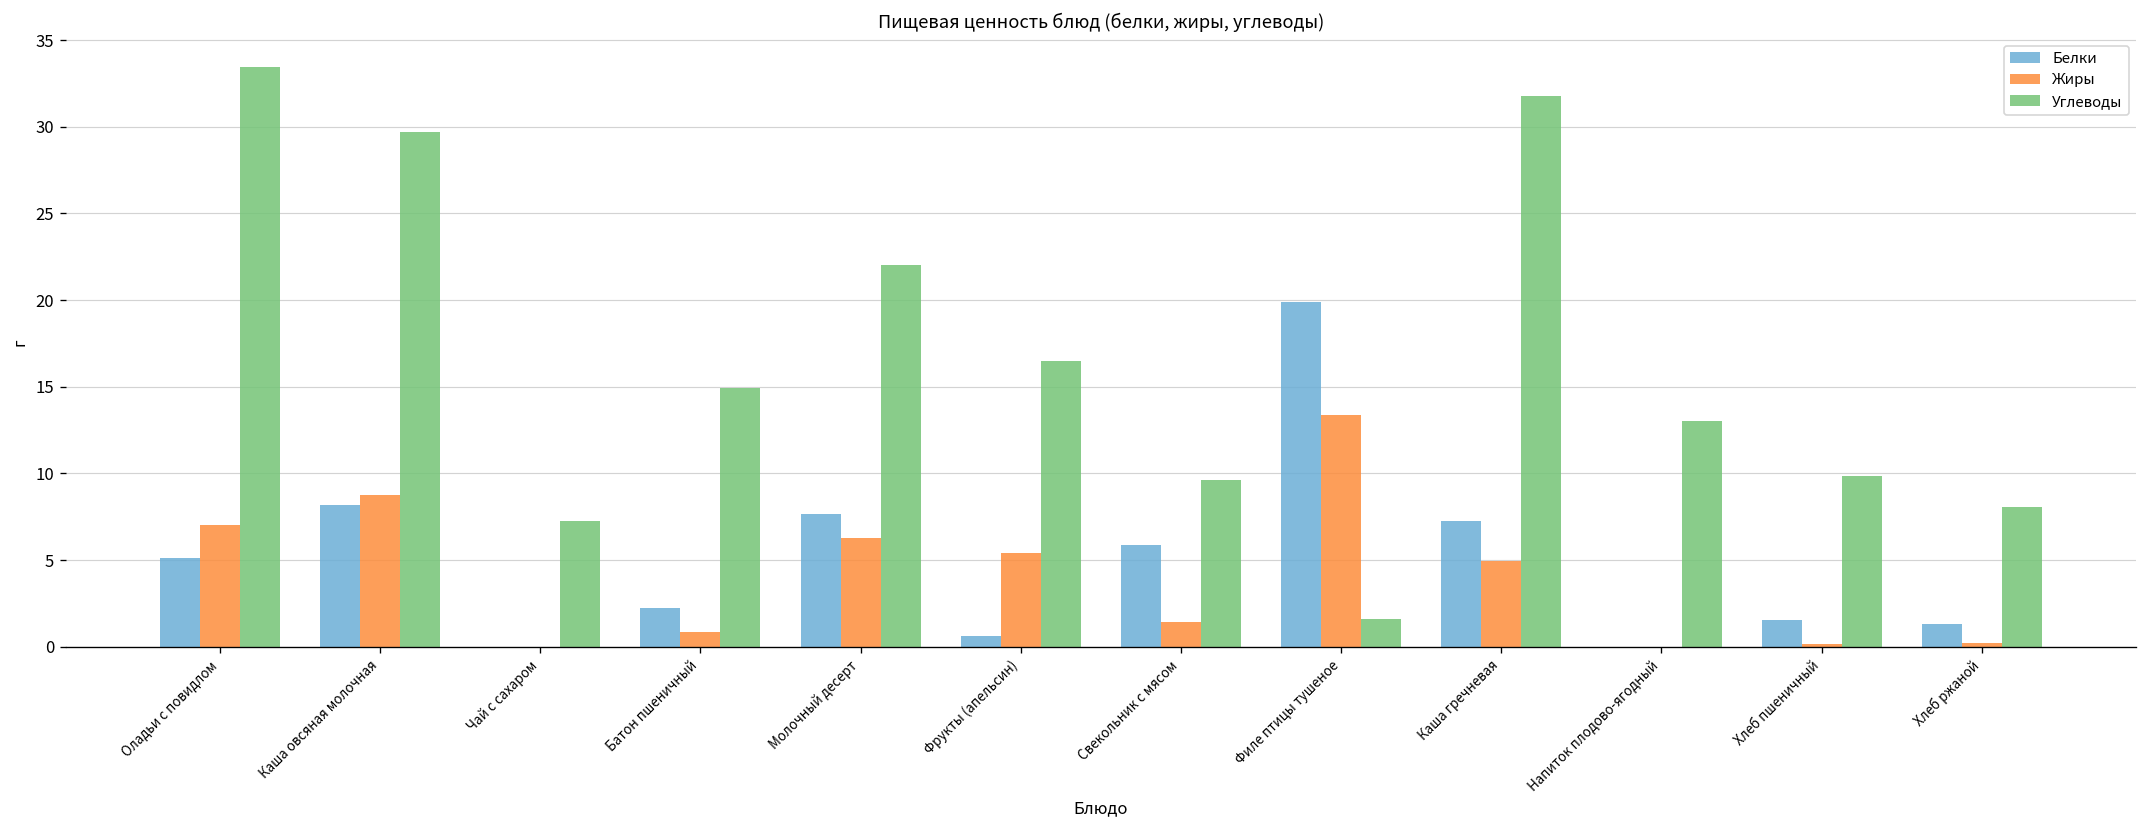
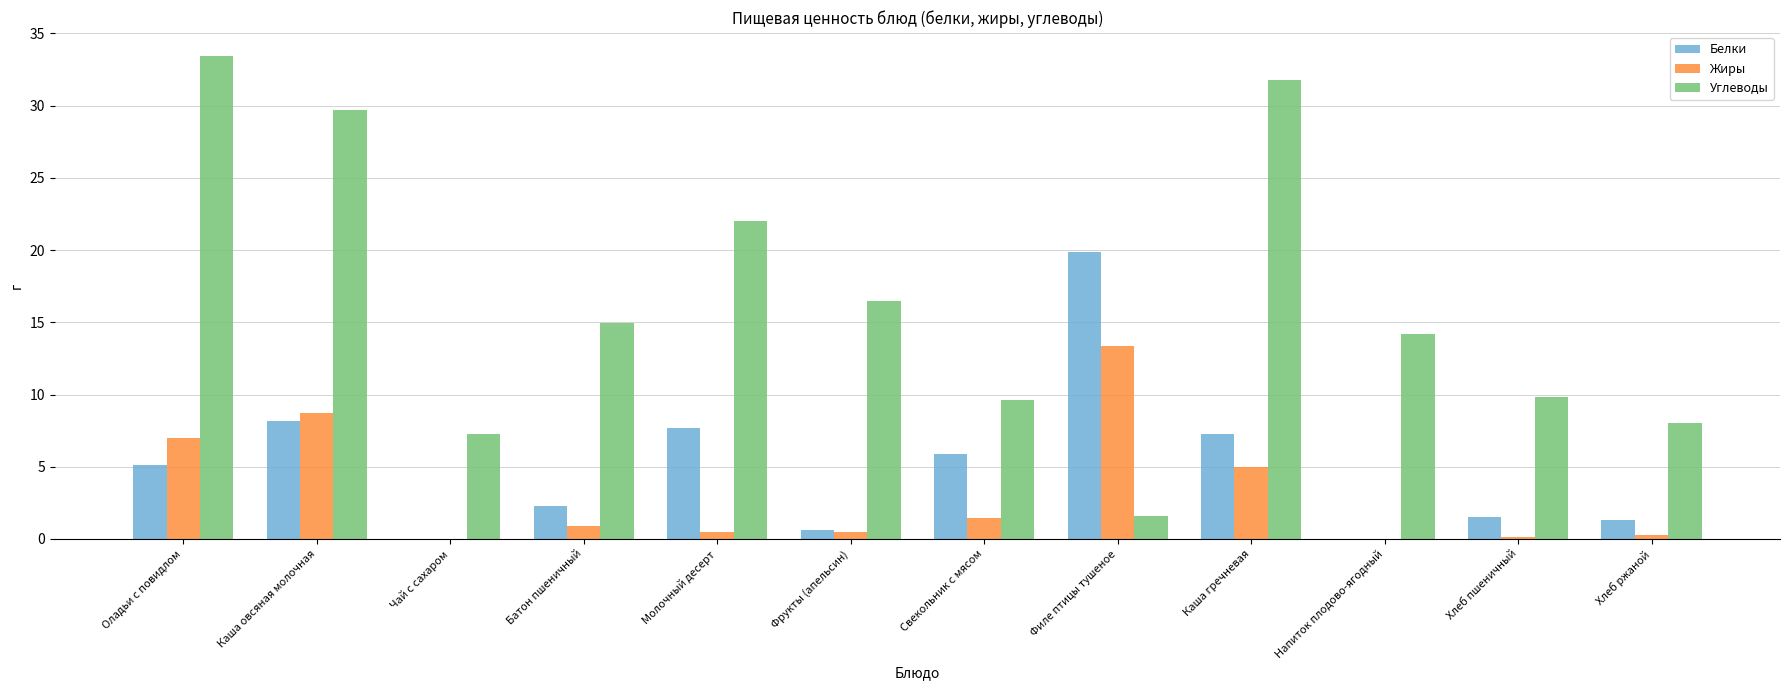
Жиры, Молочный десерт: 6.3 -> 0.5
Жиры, Фрукты (апельсин): 5.4 -> 0.5
Углеводы, Напиток плодово-ягодный: 13.0 -> 14.2
